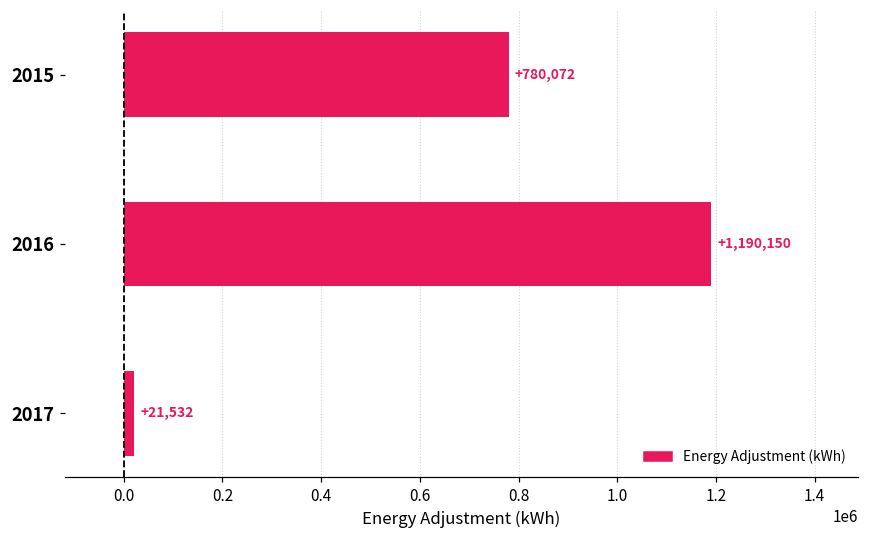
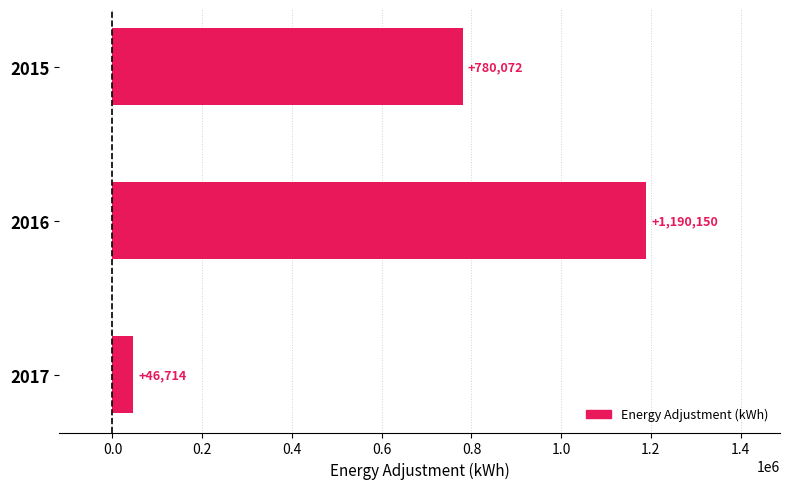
2017: +21,532 -> +46,714
